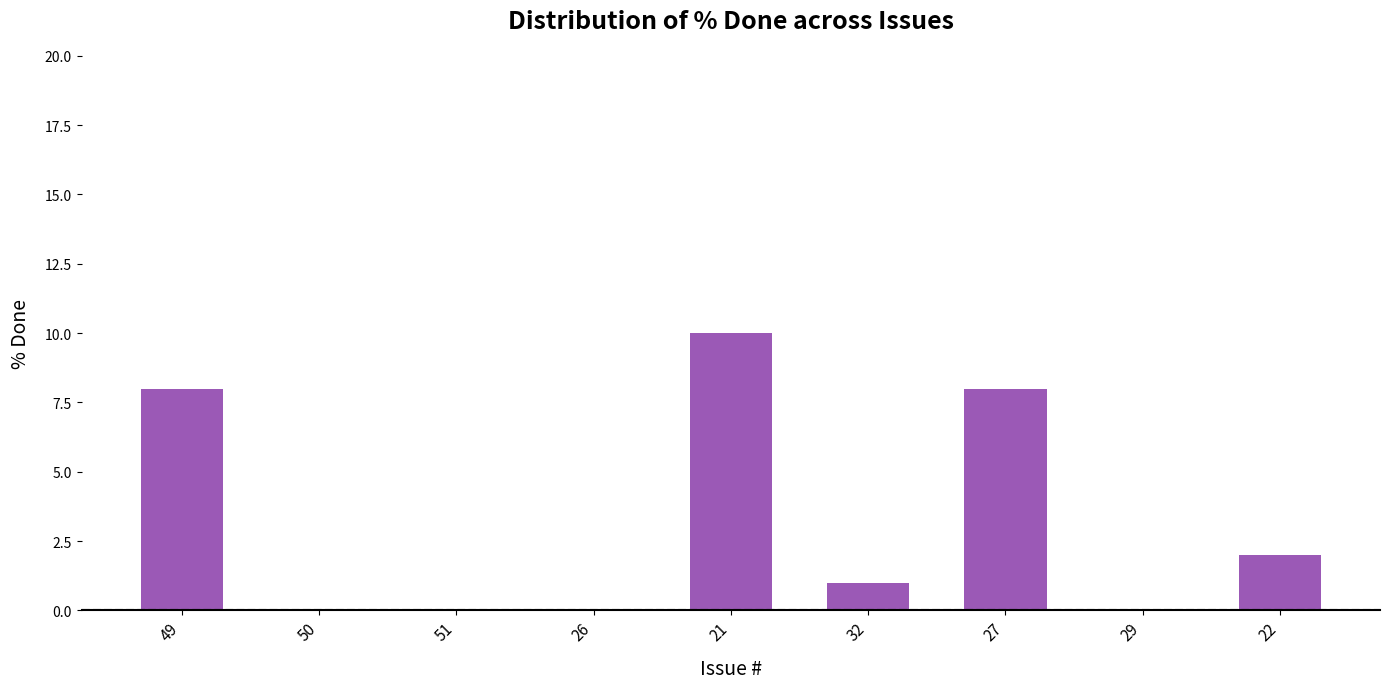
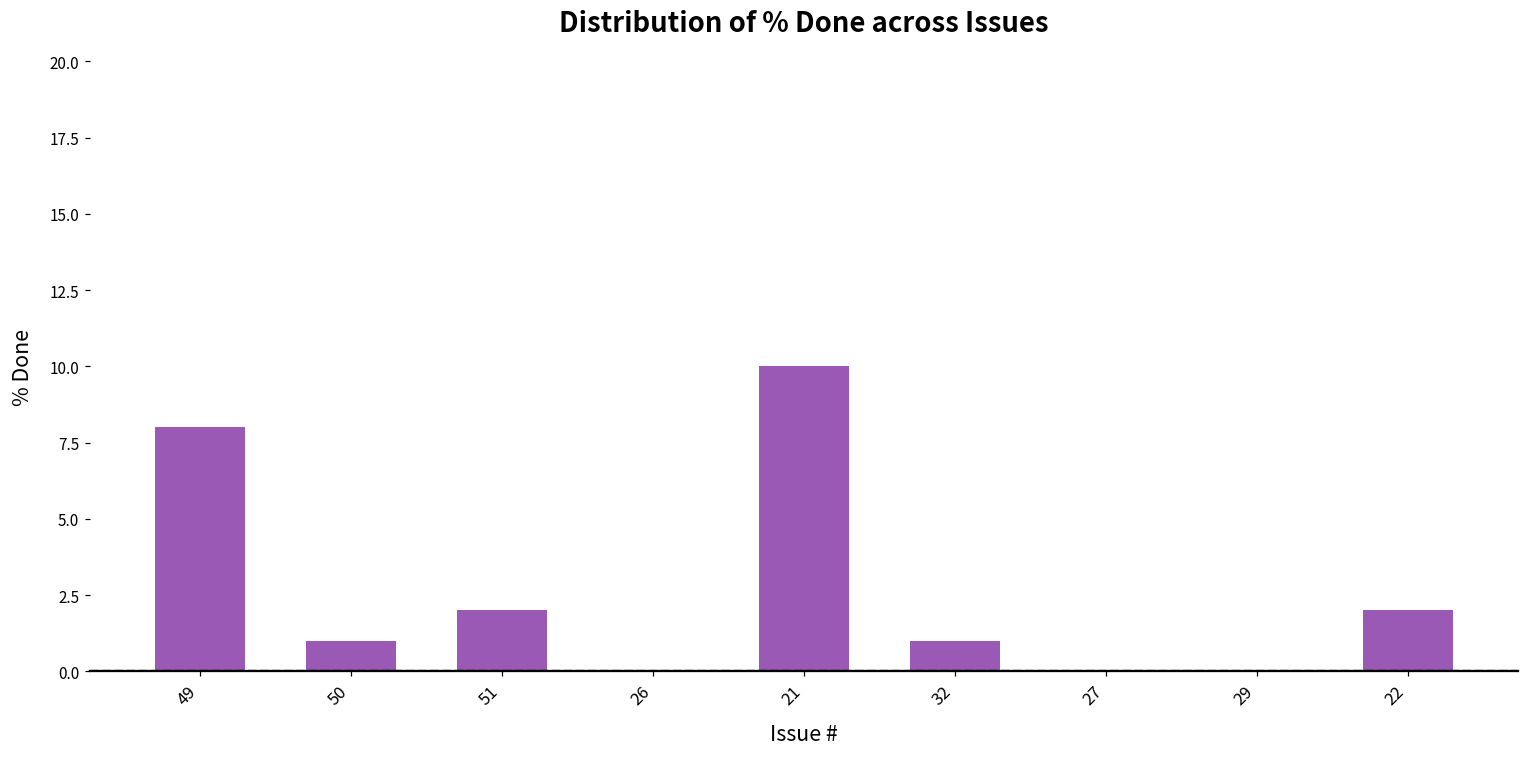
50: 0 -> 1
51: 0 -> 2
27: 8 -> 0
